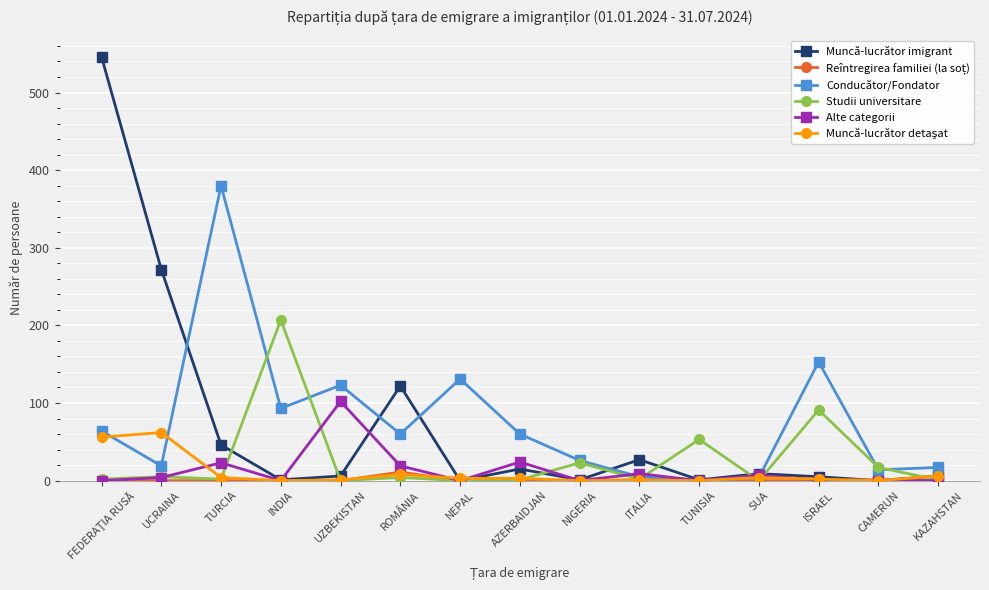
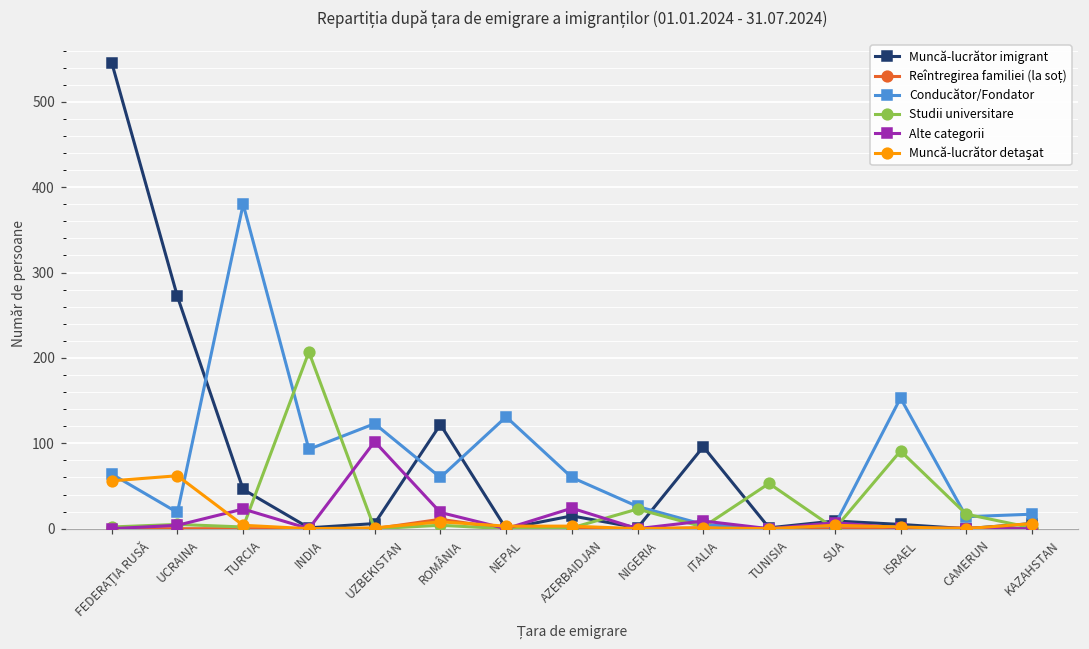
Muncă-lucrător imigrant, ITALIA: 30 -> 100
